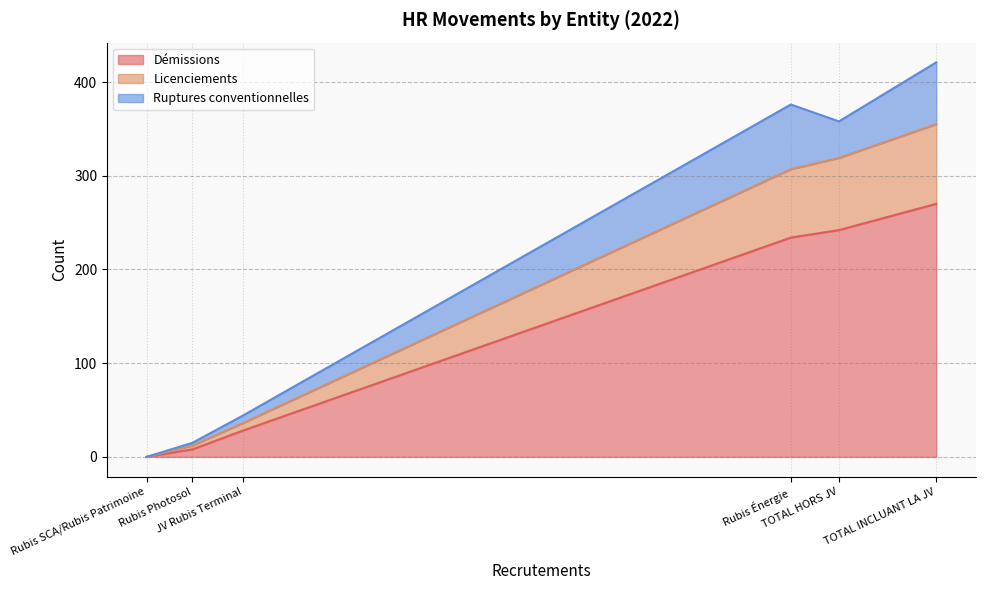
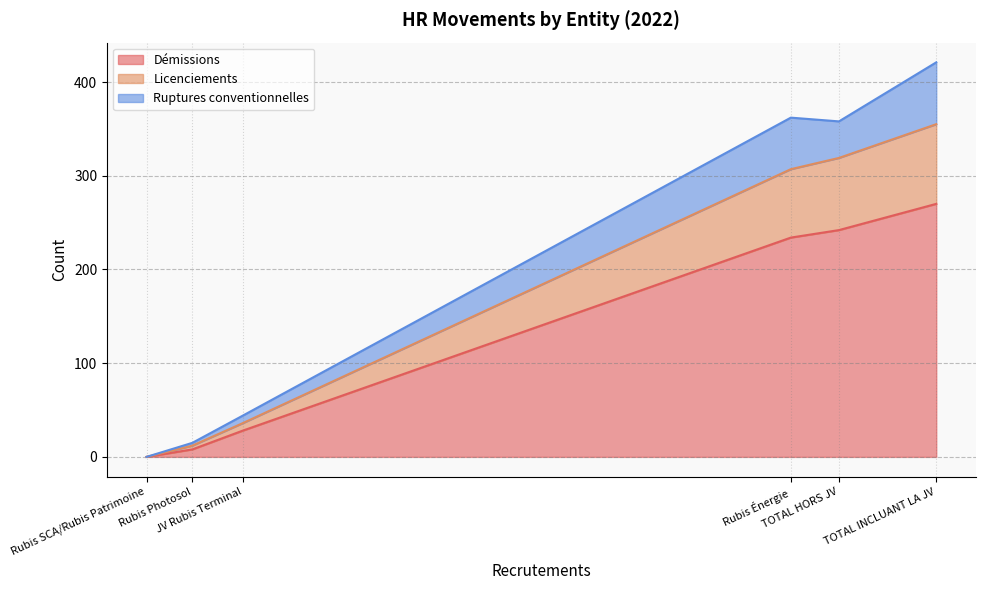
Ruptures conventionnelles, Rubis Énergie: 70 -> 60
